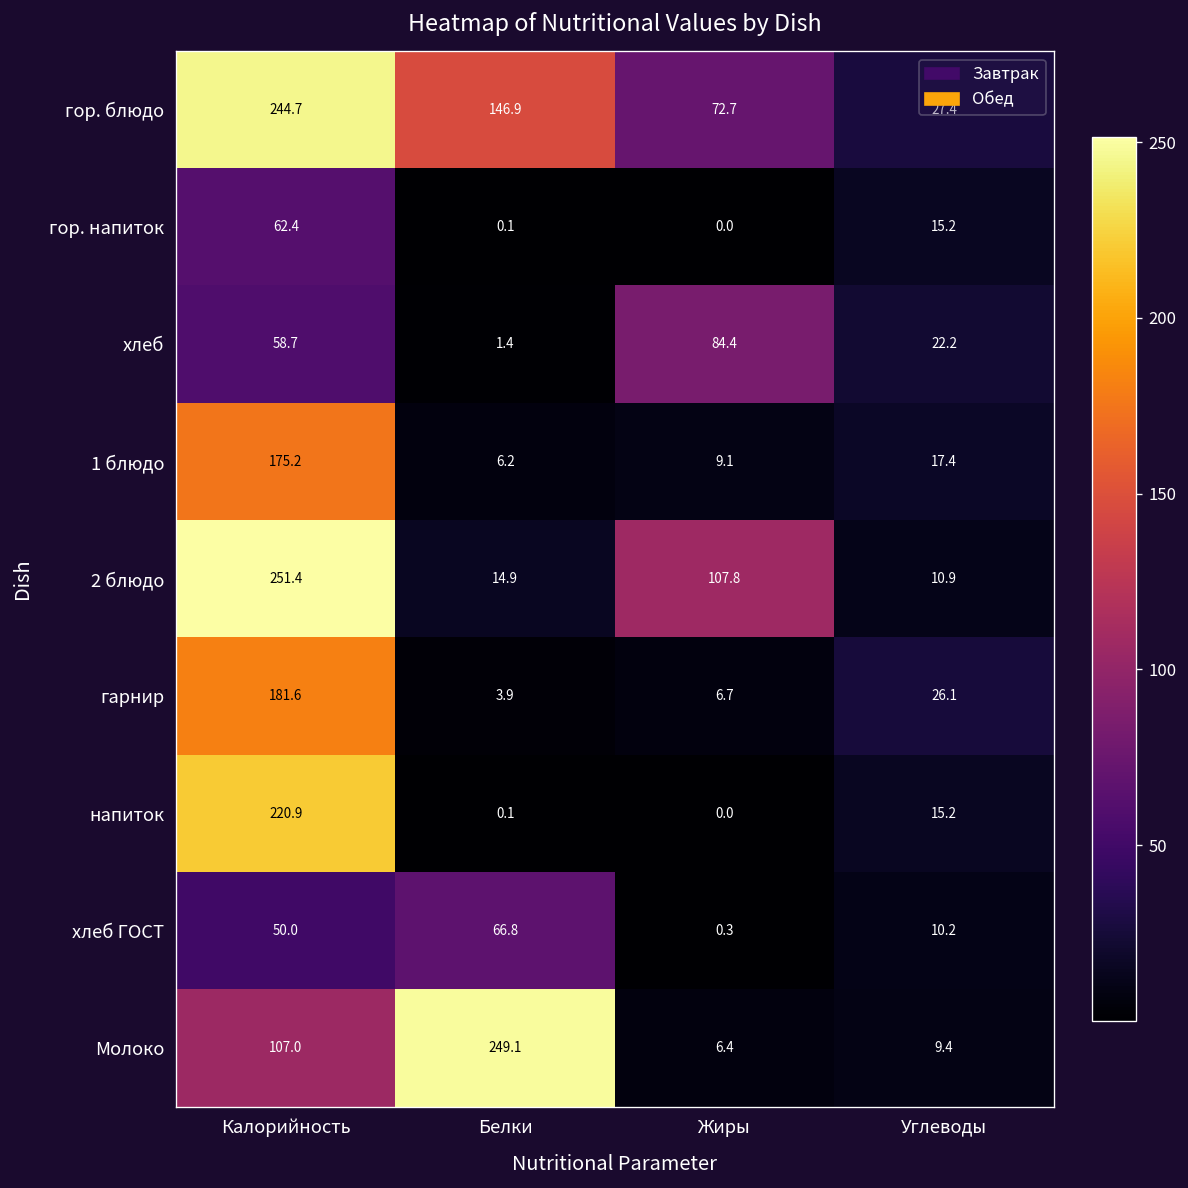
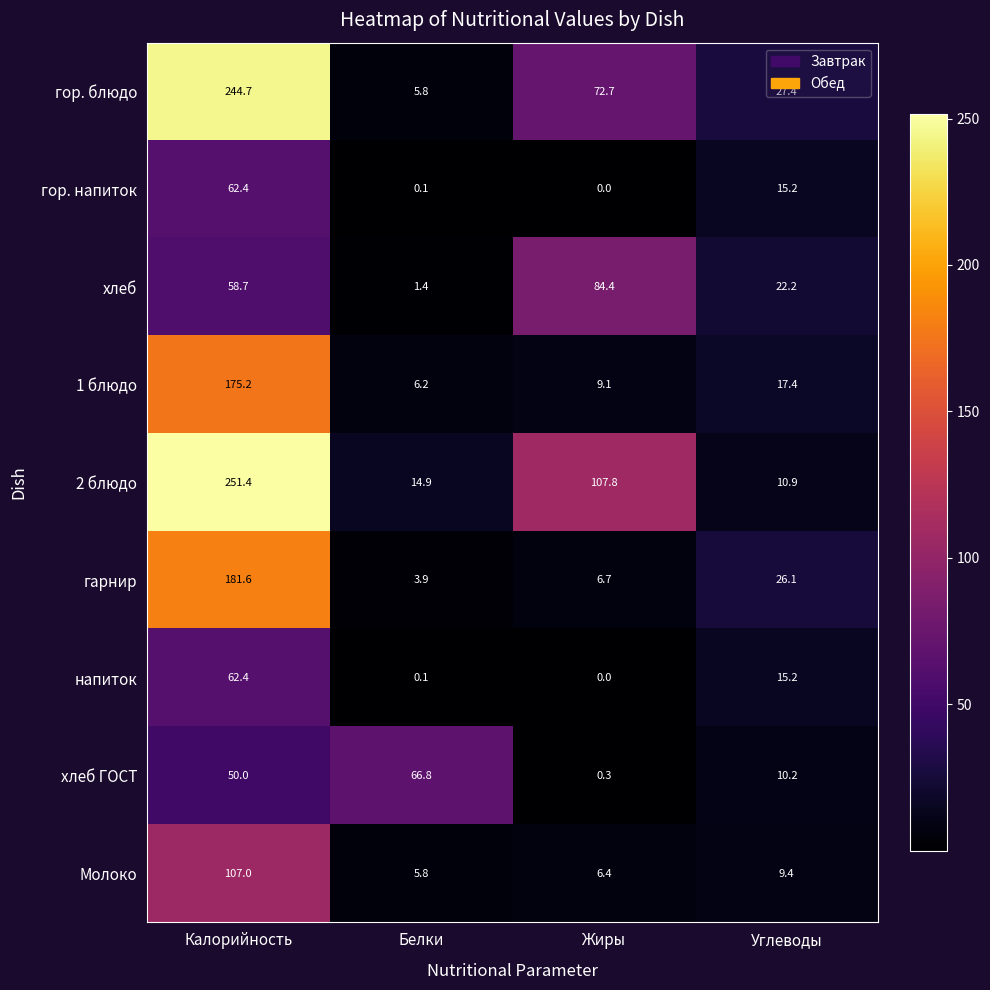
гор. блюдо, Белки: 146.9 -> 5.8
напиток, Калорийность: 220.9 -> 62.4
Молоко, Белки: 249.1 -> 5.8
